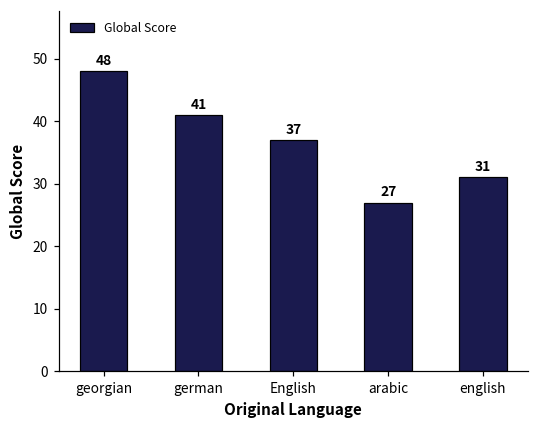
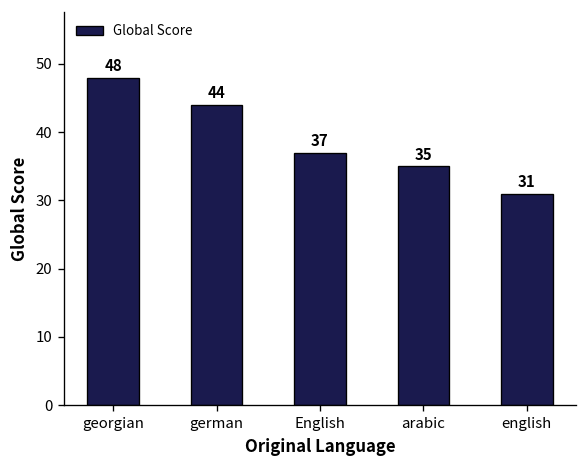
german: 41 -> 44
arabic: 27 -> 35
